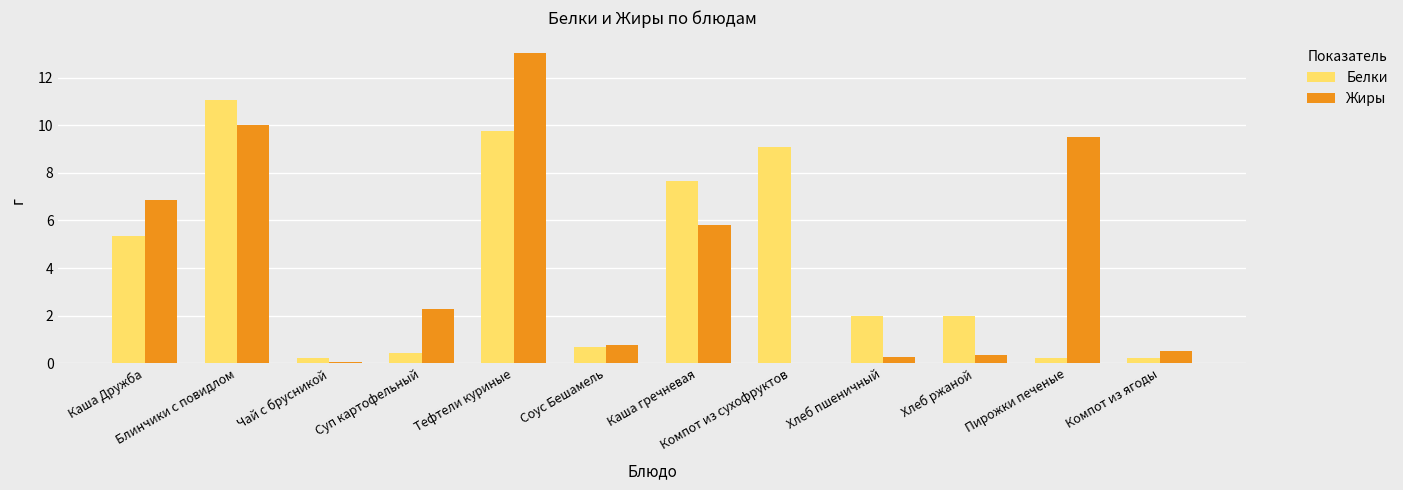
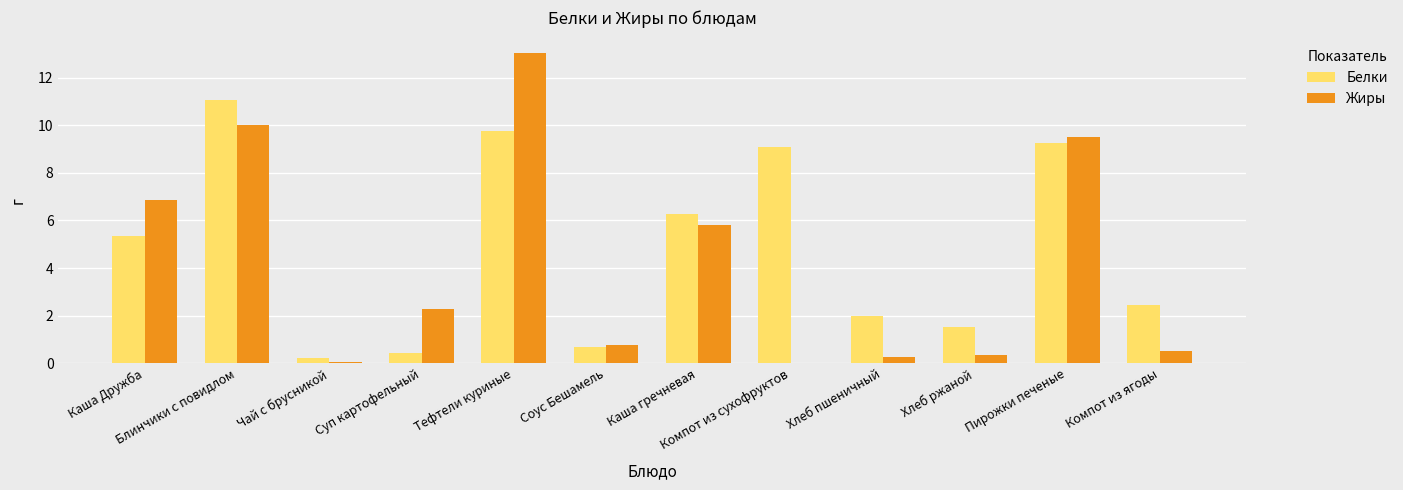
Белки, Каша гречневая: 7.6 -> 6.3
Белки, Хлеб ржаной: 2.0 -> 1.5
Белки, Пирожки печеные: 0.2 -> 9.3
Белки, Компот из ягоды: 0.2 -> 2.4
